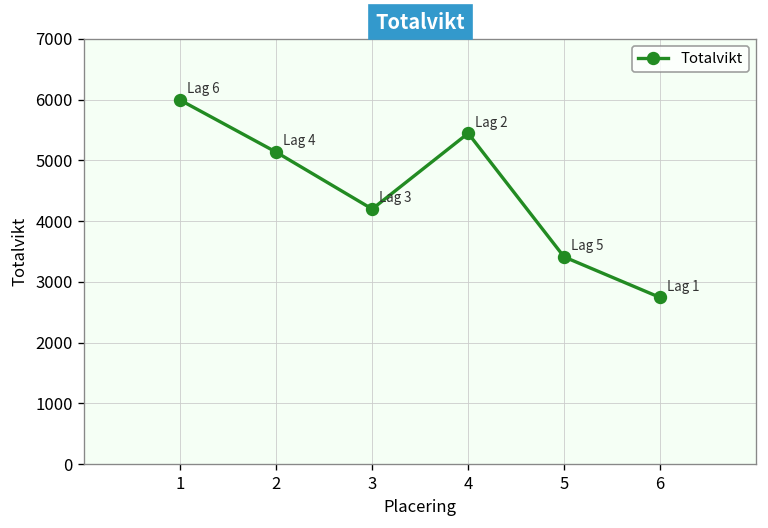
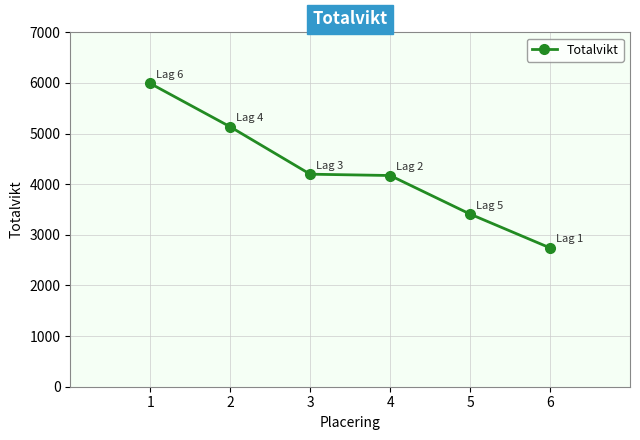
4: 5400 -> 4200
